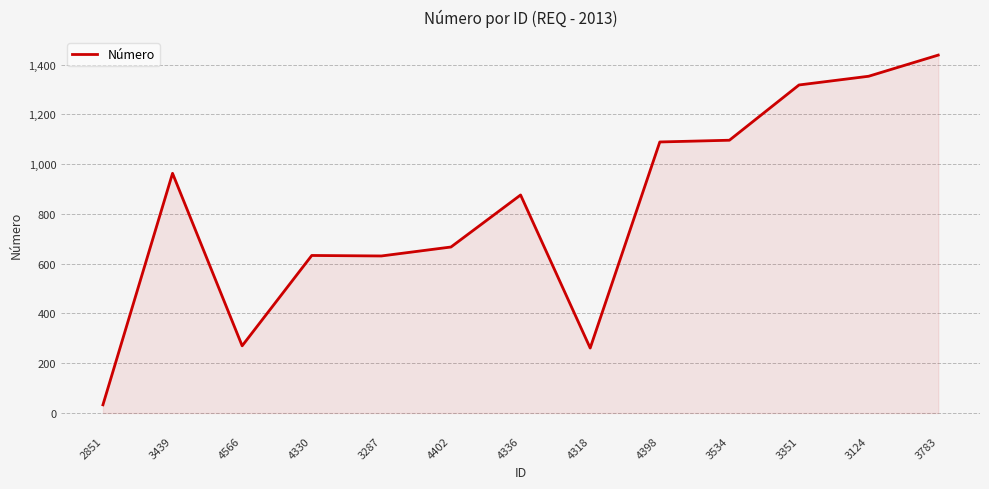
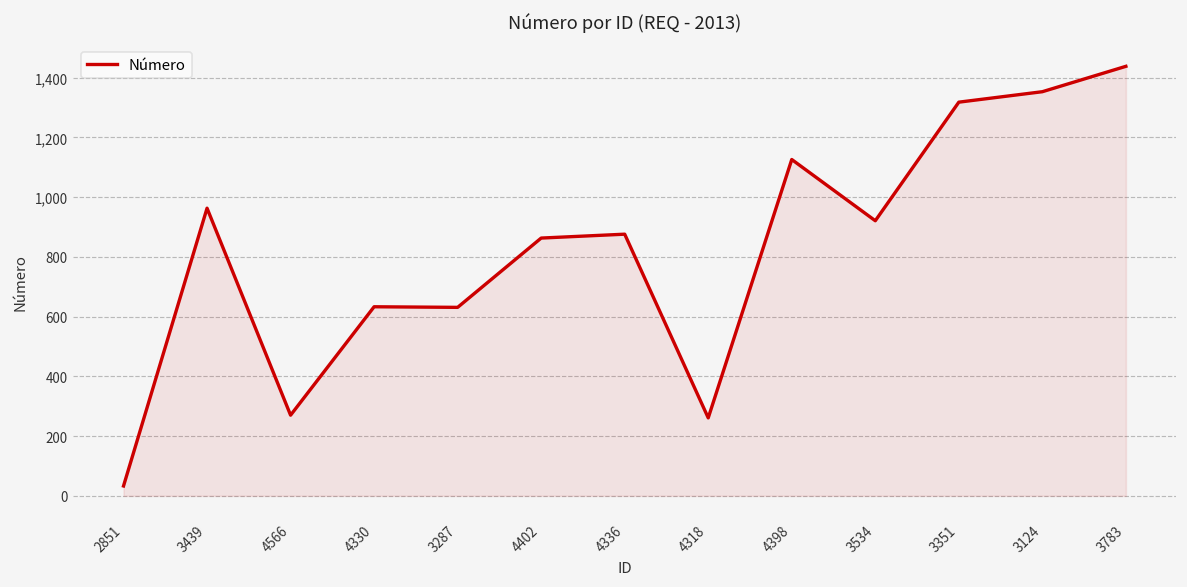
4402: 670 -> 860
4398: 1,090 -> 1,130
3534: 1,100 -> 920
